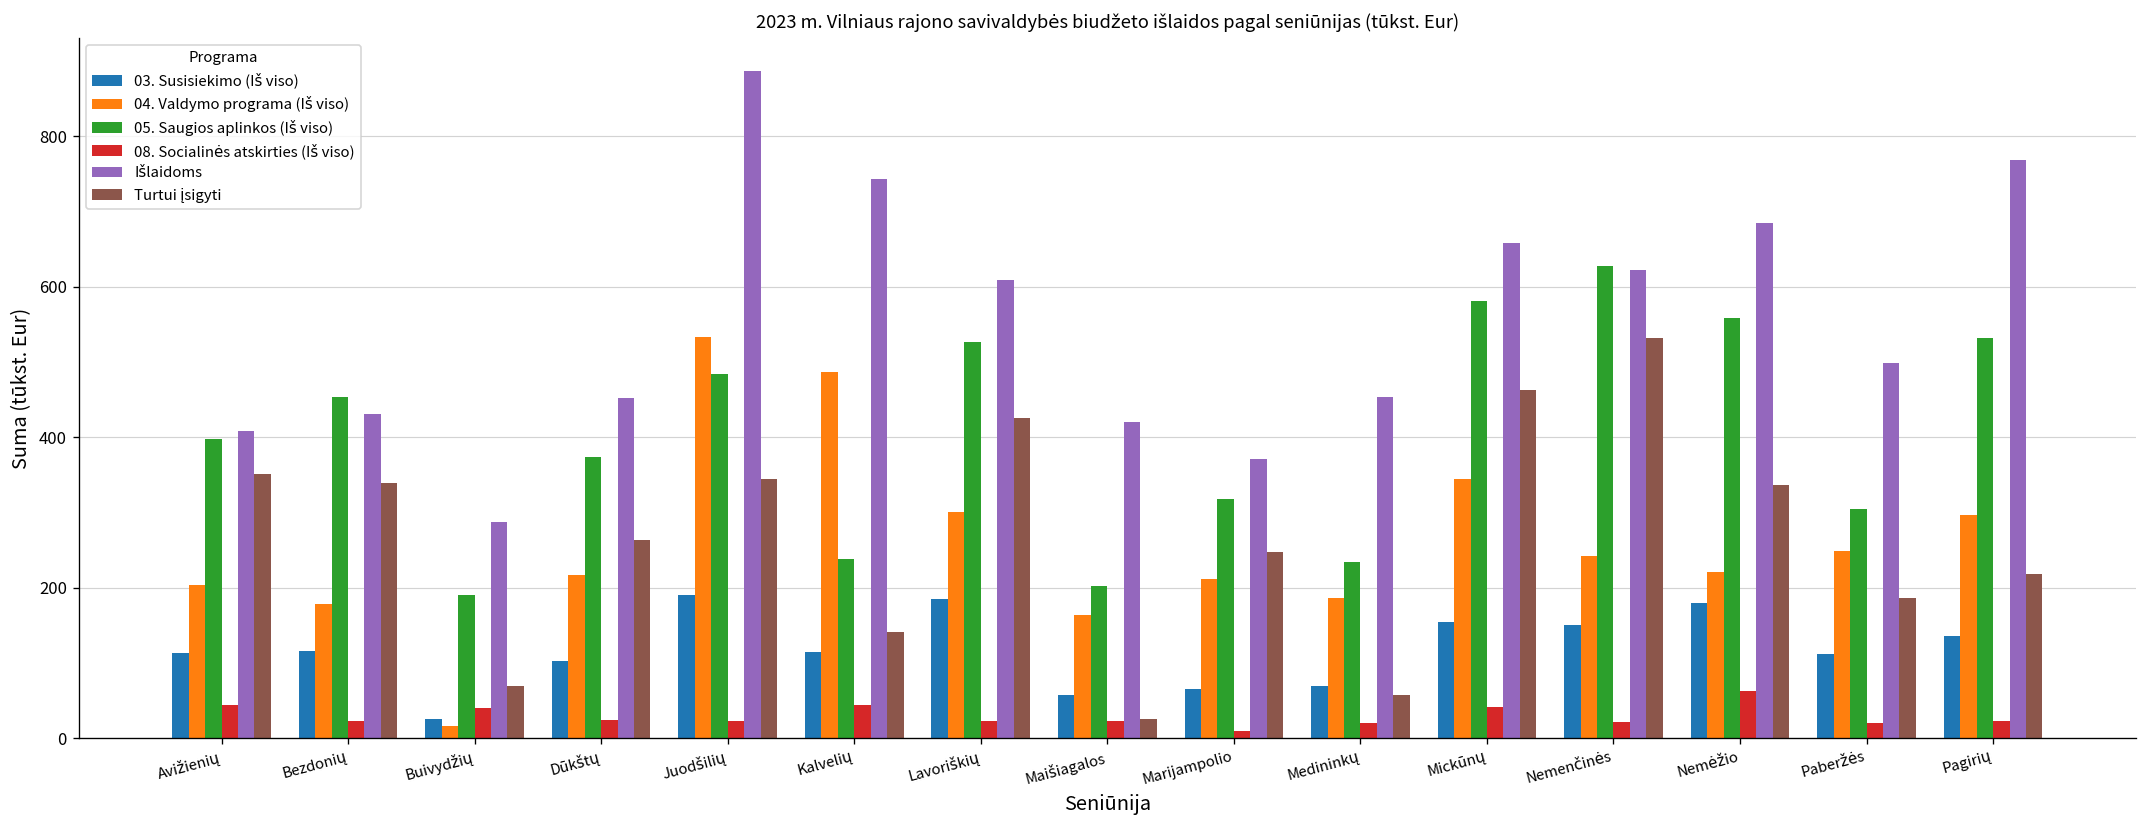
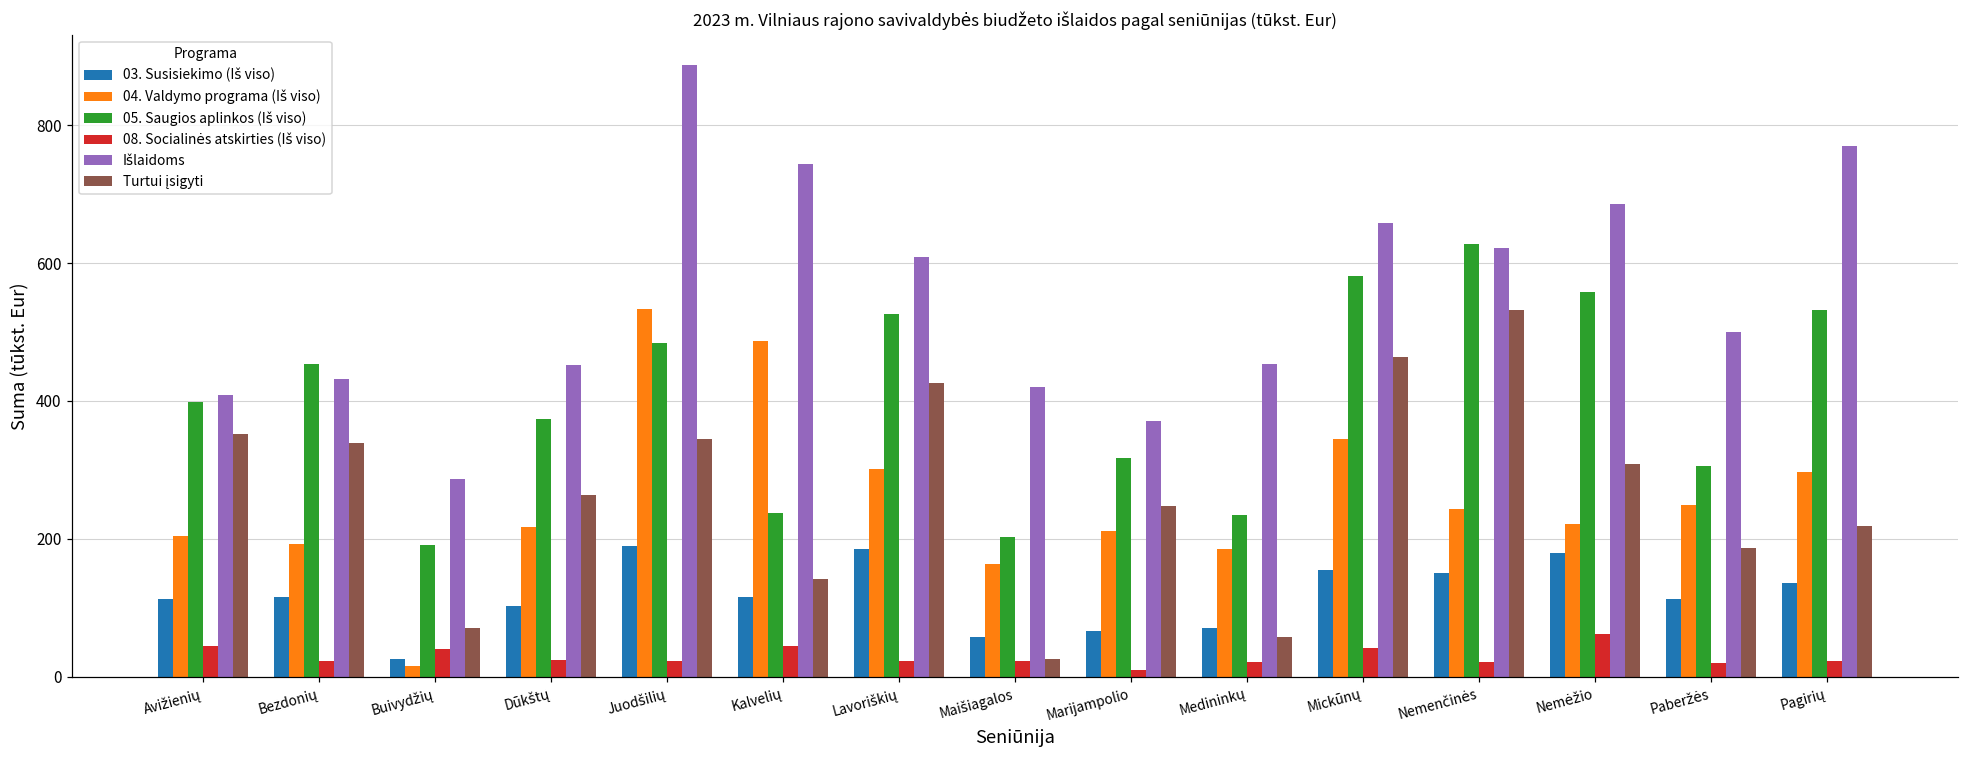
04. Valdymo programa (Iš viso), Bezdonių: 180 -> 190
Turtui įsigyti, Nemėžio: 340 -> 310
